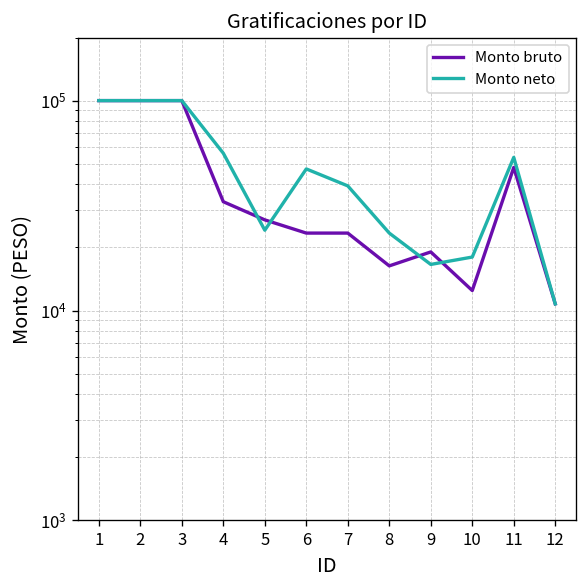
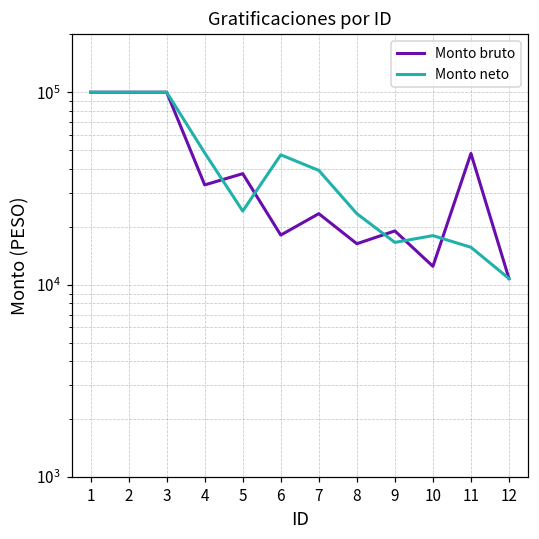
Monto neto, 4: 56000 -> 48000
Monto bruto, 5: 27000 -> 38000
Monto bruto, 6: 23000 -> 18000
Monto neto, 11: 54000 -> 16000
